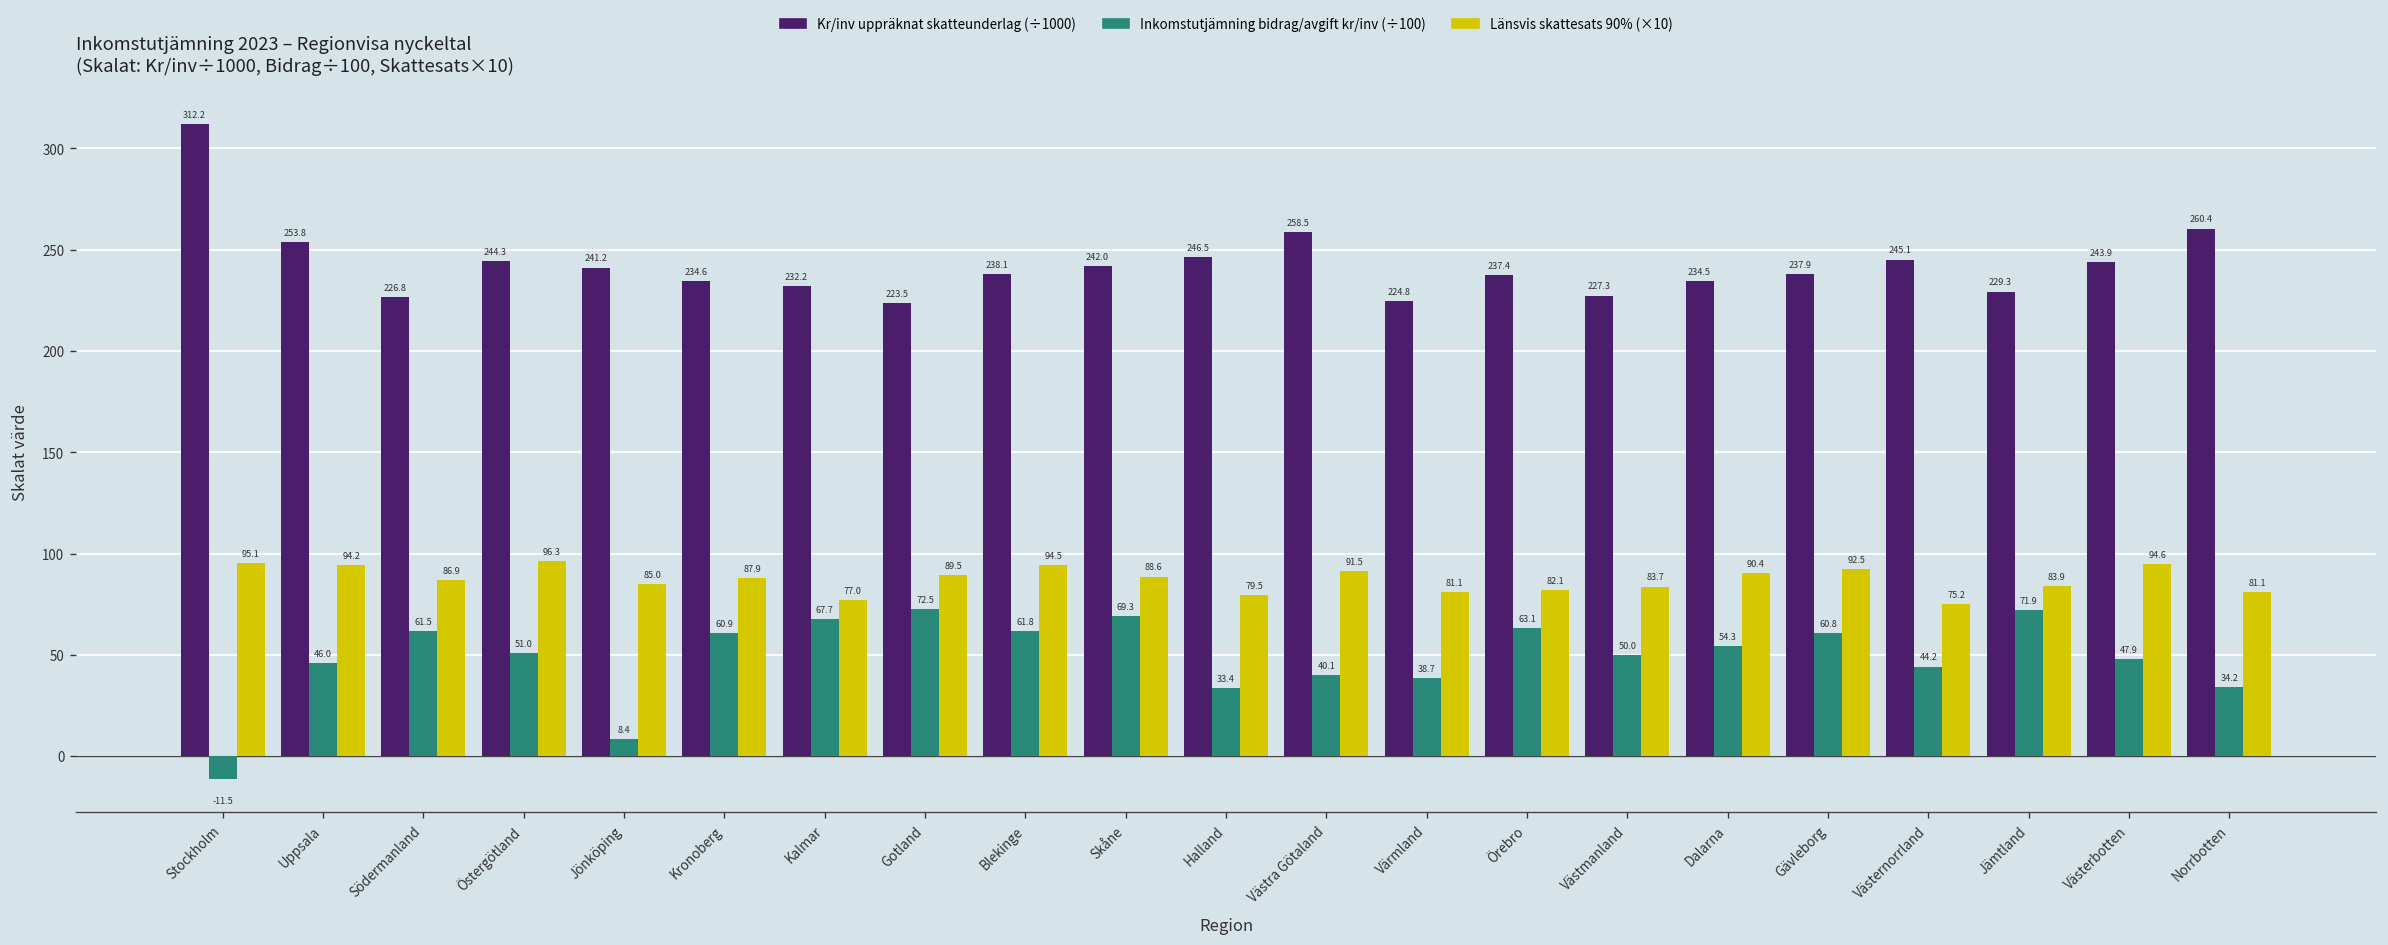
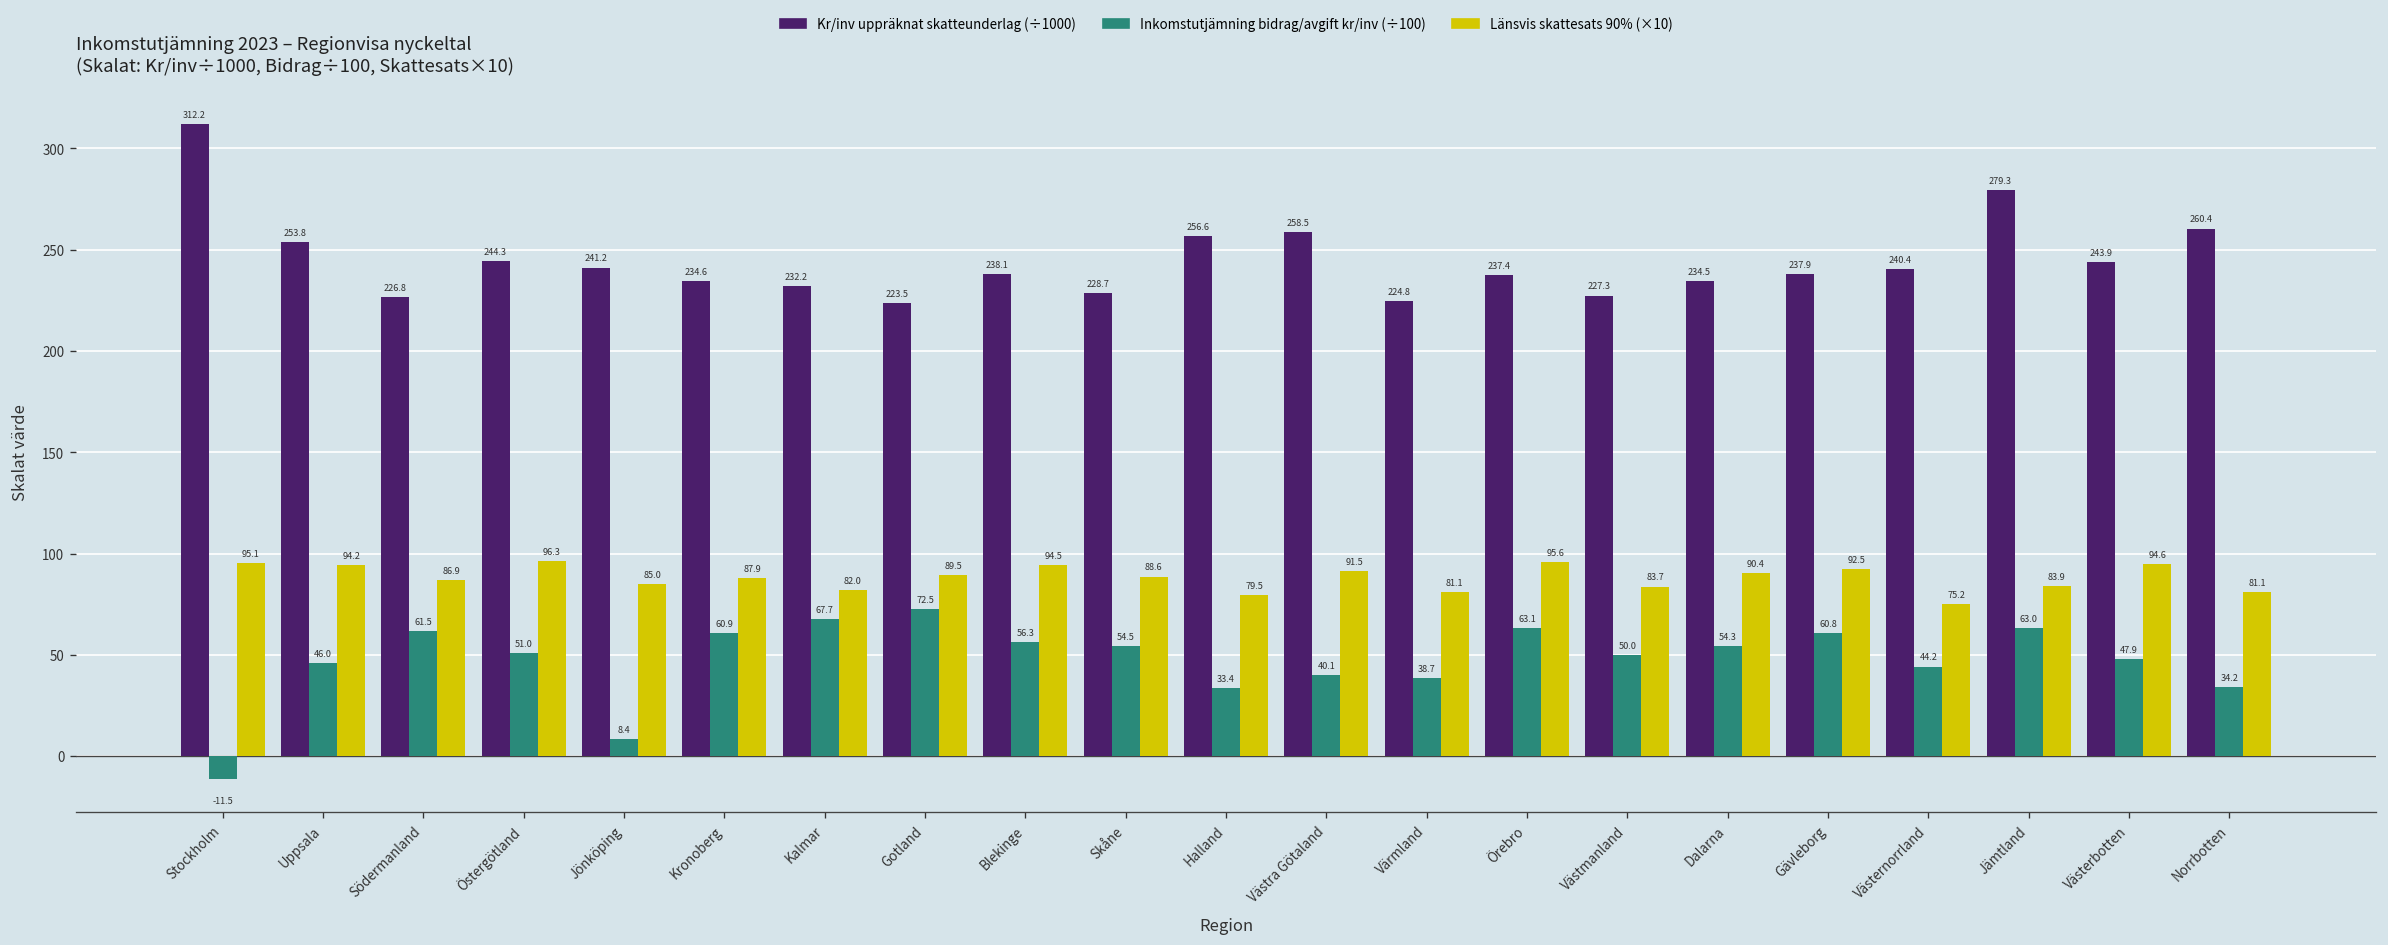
Länsvis skattesats 90% (×10), Kalmar: 77.0 -> 82.0
Inkomstutjämning bidrag/avgift kr/inv (÷100), Blekinge: 61.8 -> 56.3
Kr/inv uppräknat skatteunderlag (÷1000), Skåne: 242.0 -> 228.7
Inkomstutjämning bidrag/avgift kr/inv (÷100), Skåne: 69.3 -> 54.5
Kr/inv uppräknat skatteunderlag (÷1000), Halland: 246.5 -> 256.6
Länsvis skattesats 90% (×10), Örebro: 82.1 -> 95.6
Kr/inv uppräknat skatteunderlag (÷1000), Västernorrland: 245.1 -> 240.4
Kr/inv uppräknat skatteunderlag (÷1000), Jämtland: 229.3 -> 279.3
Inkomstutjämning bidrag/avgift kr/inv (÷100), Jämtland: 71.9 -> 63.0
